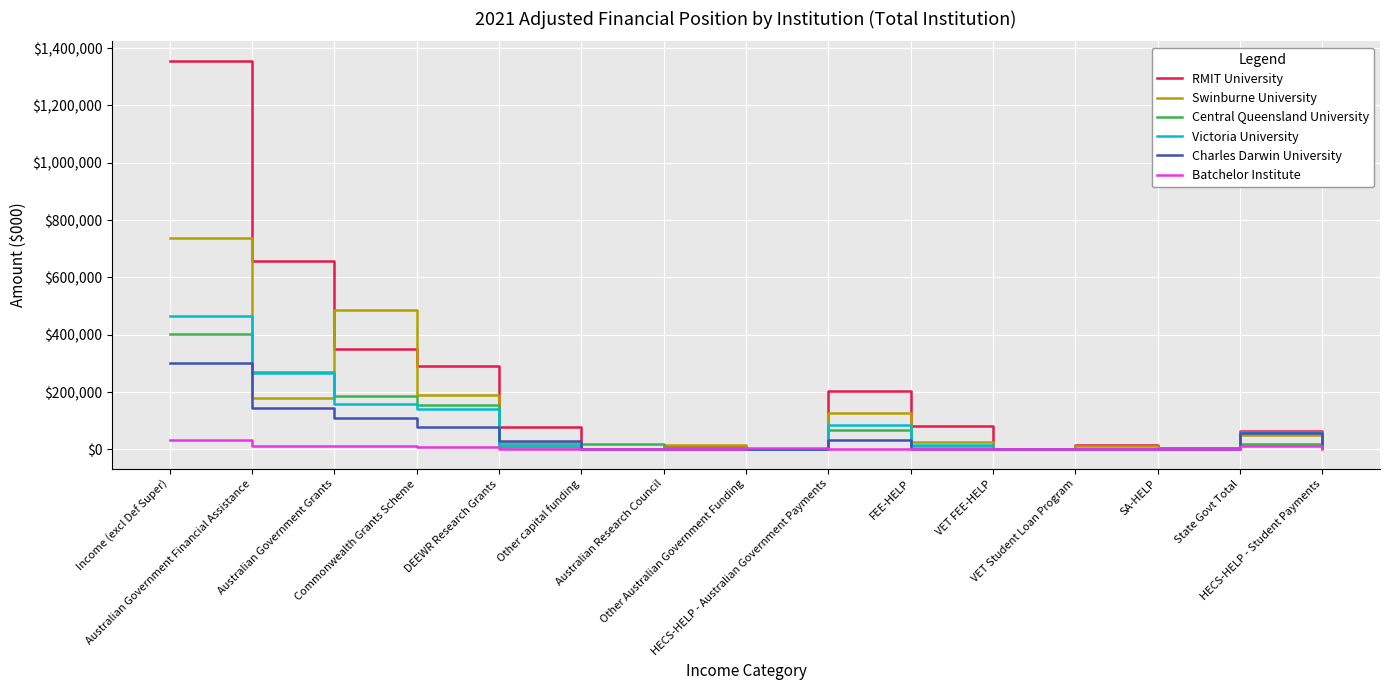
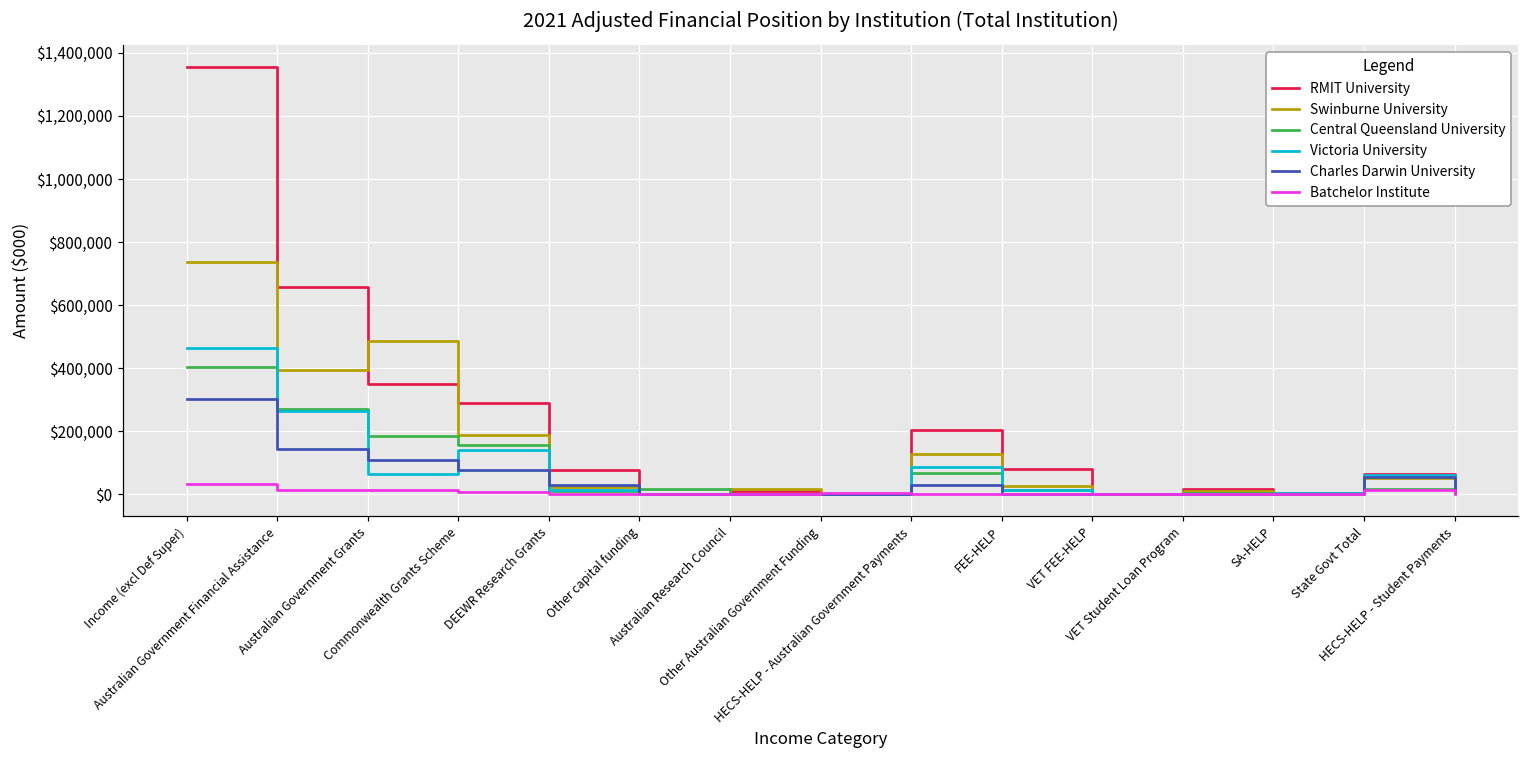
Swinburne University, Australian Government Financial Assistance: $180,000 -> $400,000
Victoria University, Australian Government Grants: $160,000 -> $60,000
